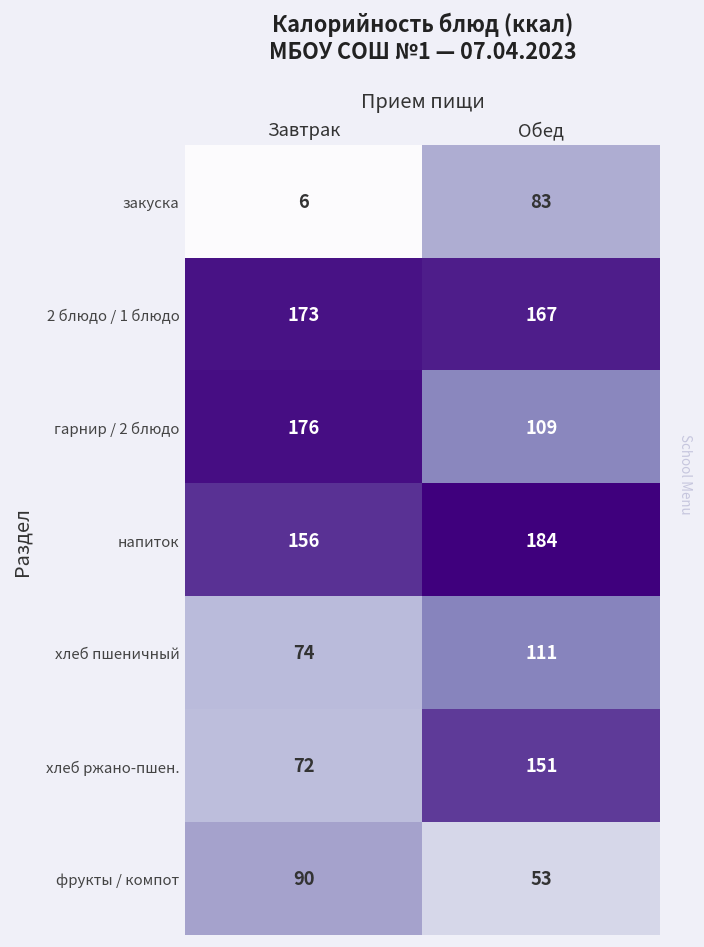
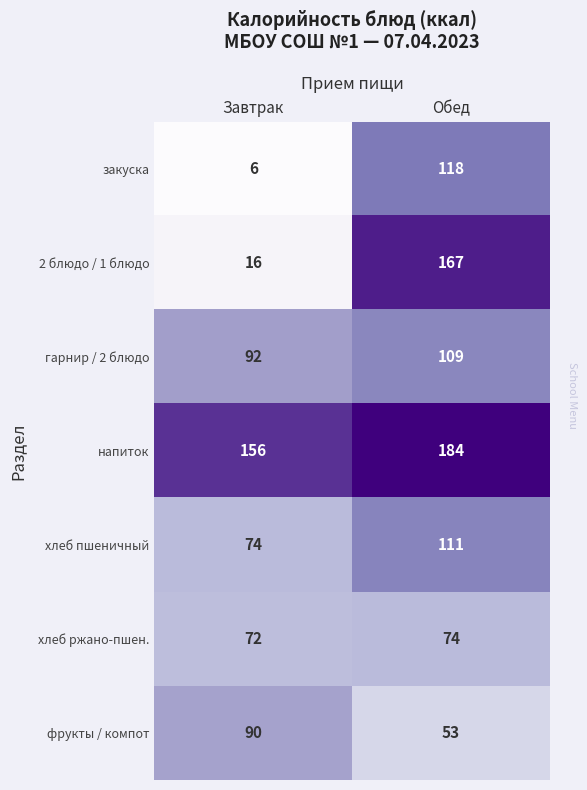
закуска, Обед: 83 -> 118
2 блюдо / 1 блюдо, Завтрак: 173 -> 16
гарнир / 2 блюдо, Завтрак: 176 -> 92
хлеб ржано-пшен., Обед: 151 -> 74
